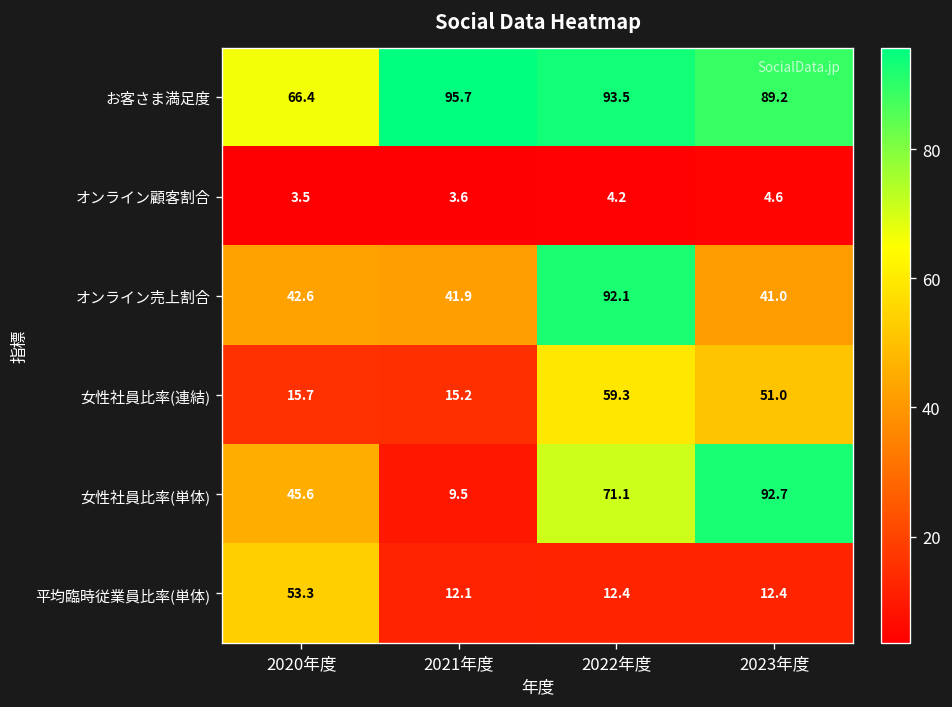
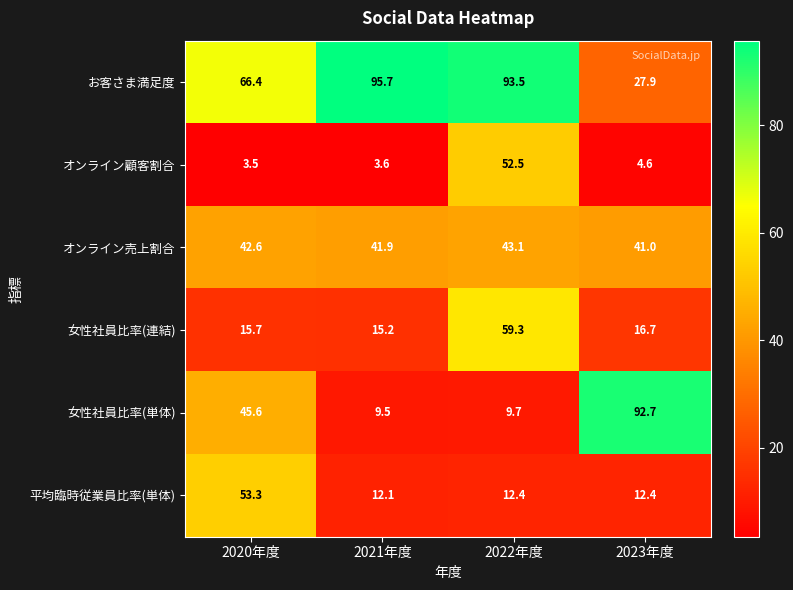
お客さま満足度, 2023年度: 89.2 -> 27.9
オンライン顧客割合, 2022年度: 4.2 -> 52.5
オンライン売上割合, 2022年度: 92.1 -> 43.1
女性社員比率(連結), 2023年度: 51.0 -> 16.7
女性社員比率(単体), 2022年度: 71.1 -> 9.7
